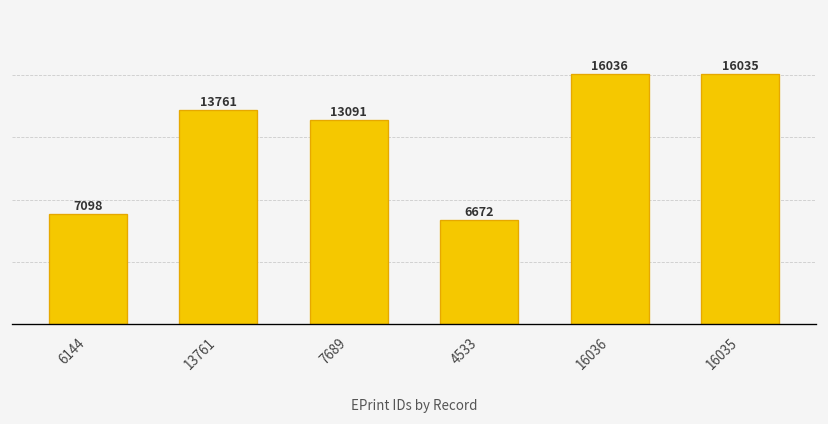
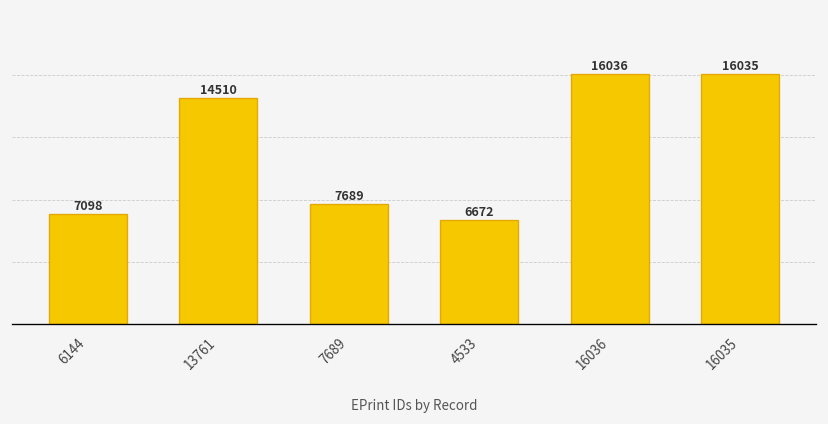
13761: 13761 -> 14510
7689: 13091 -> 7689
